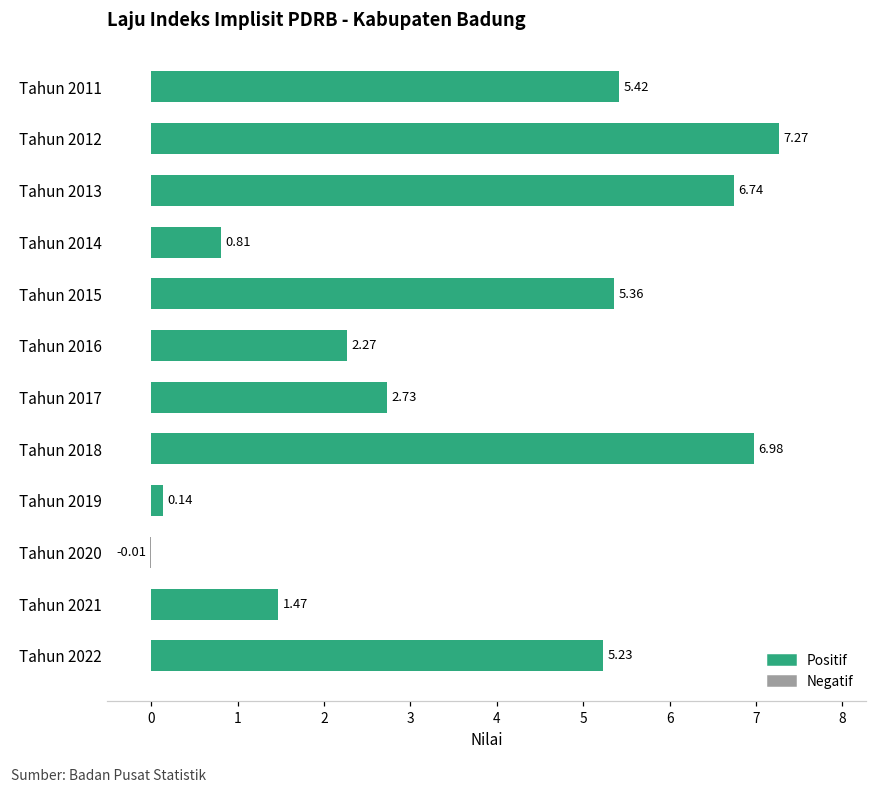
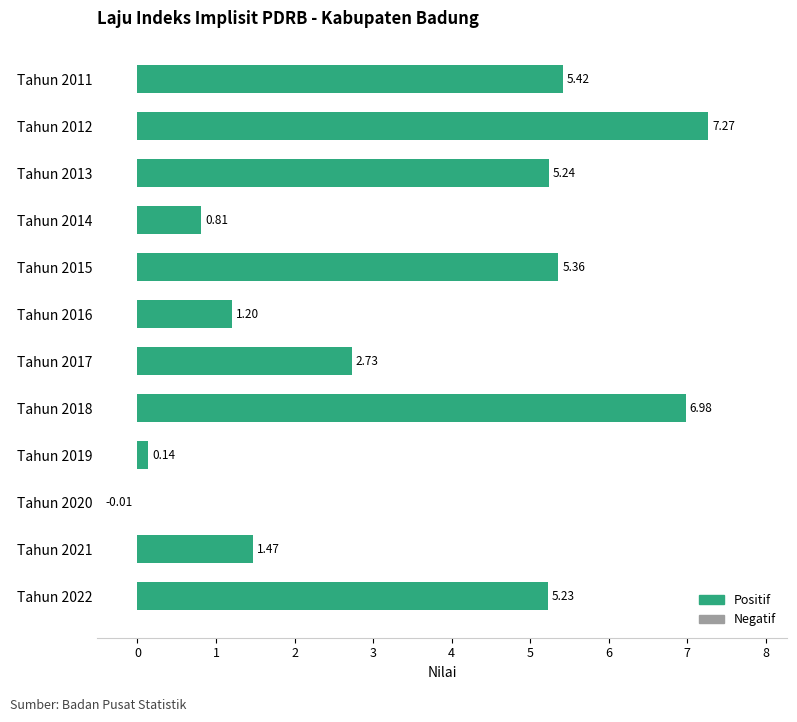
Tahun 2013: 6.74 -> 5.24
Tahun 2016: 2.27 -> 1.20
